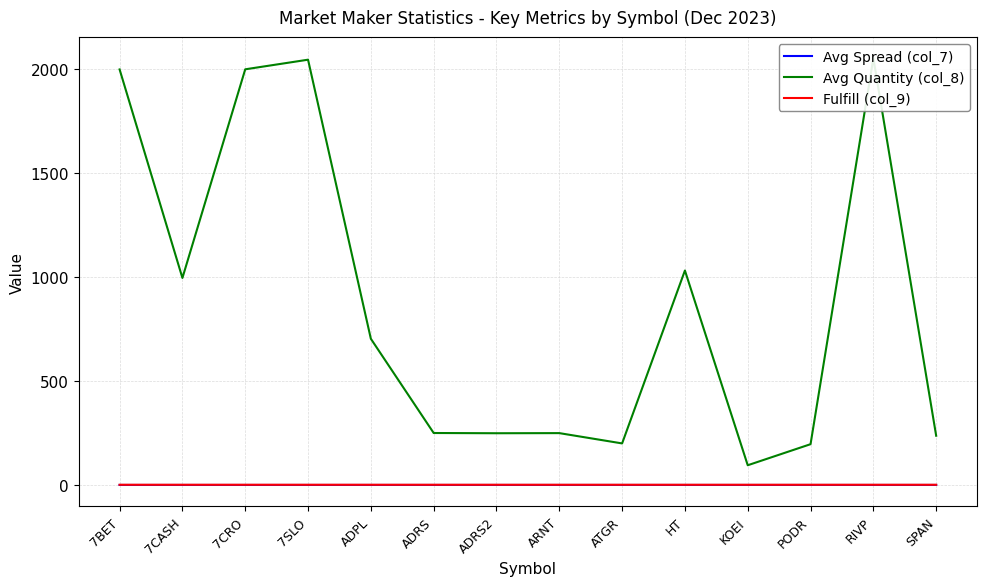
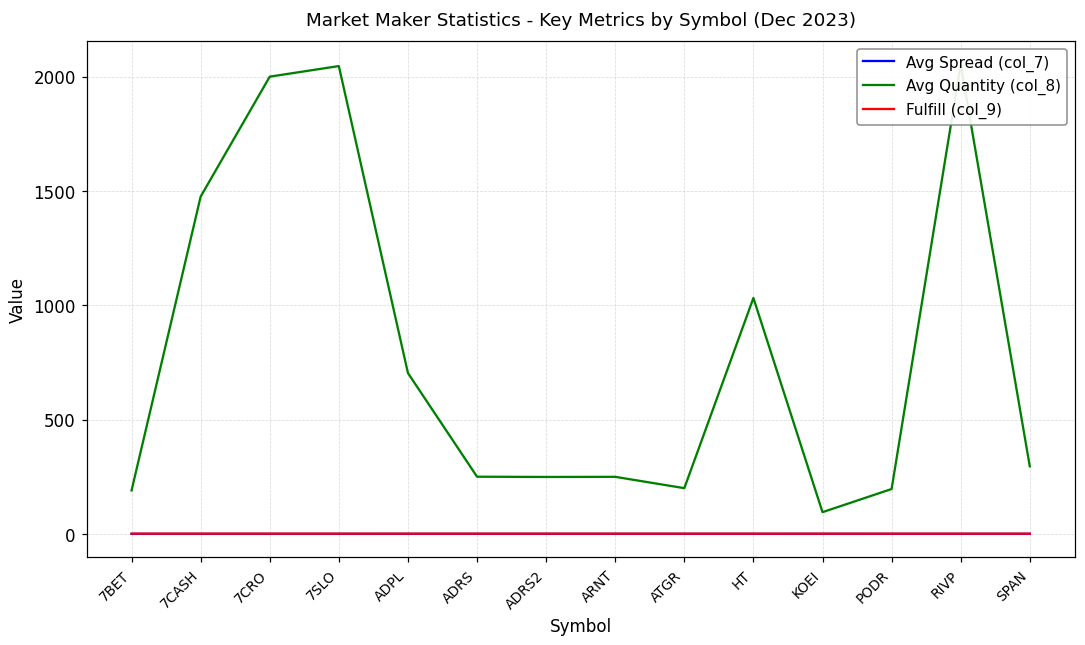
Avg Quantity (col_8), 7BET: 2000 -> 190
Avg Quantity (col_8), 7CASH: 1000 -> 1480
Avg Quantity (col_8), SPAN: 240 -> 300
